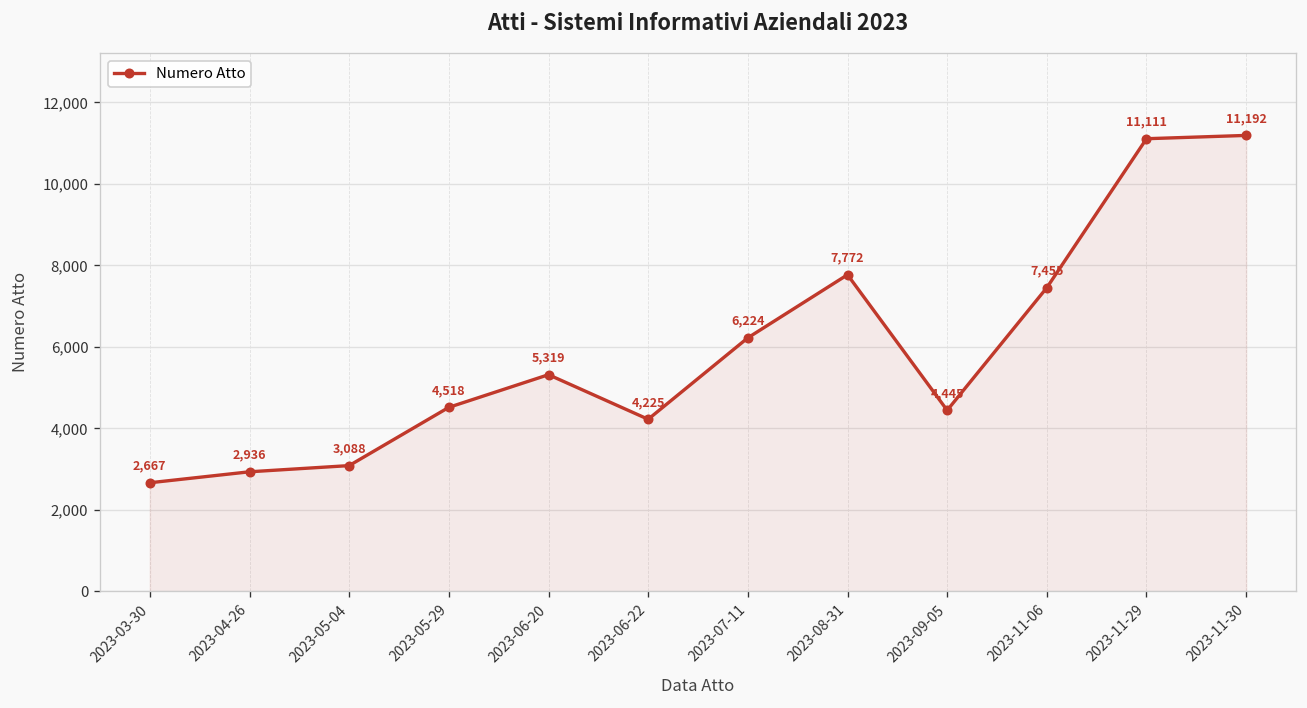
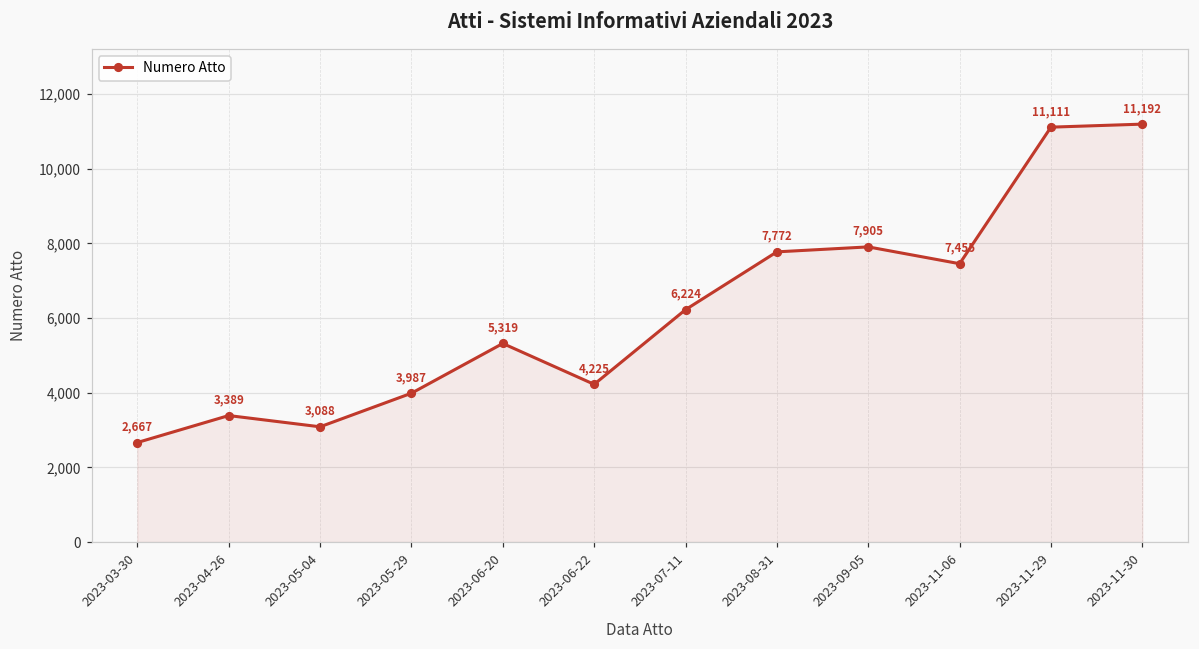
2023-04-26: 2,936 -> 3,389
2023-05-29: 4,518 -> 3,987
2023-09-05: 4,445 -> 7,905
